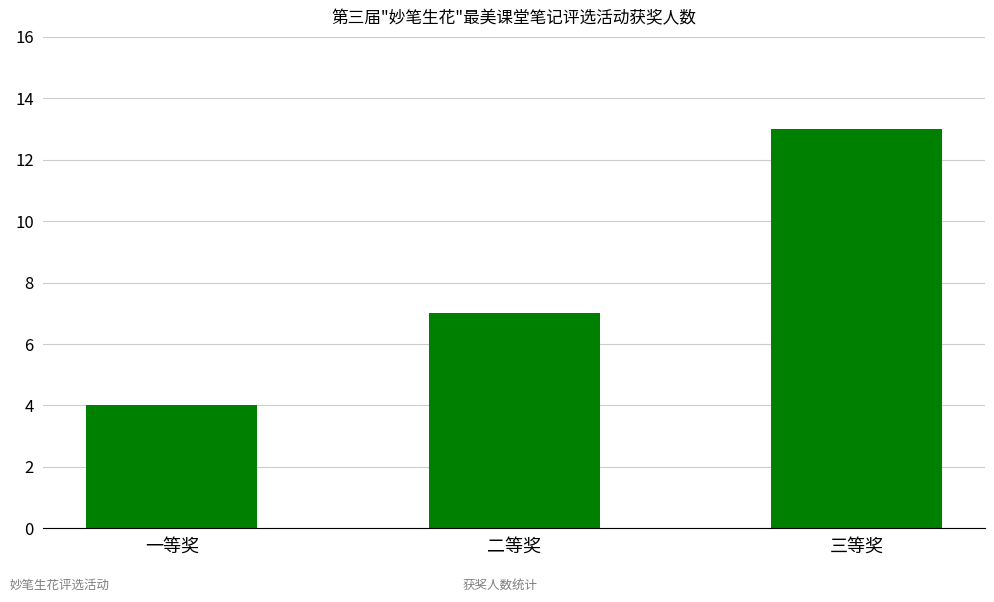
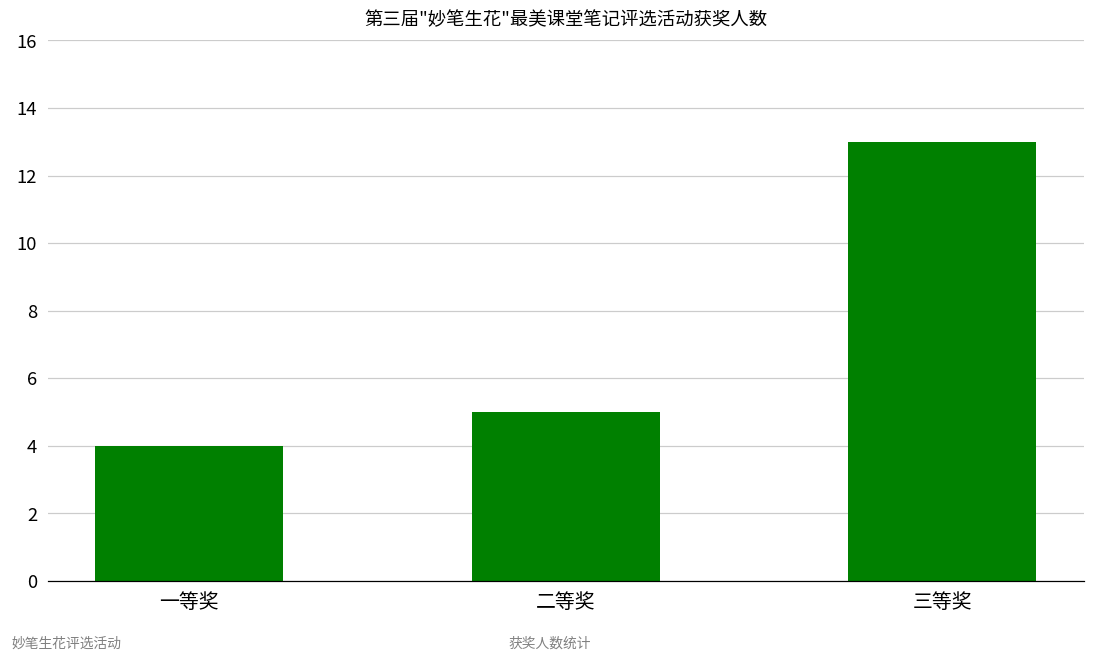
二等奖: 7 -> 5
